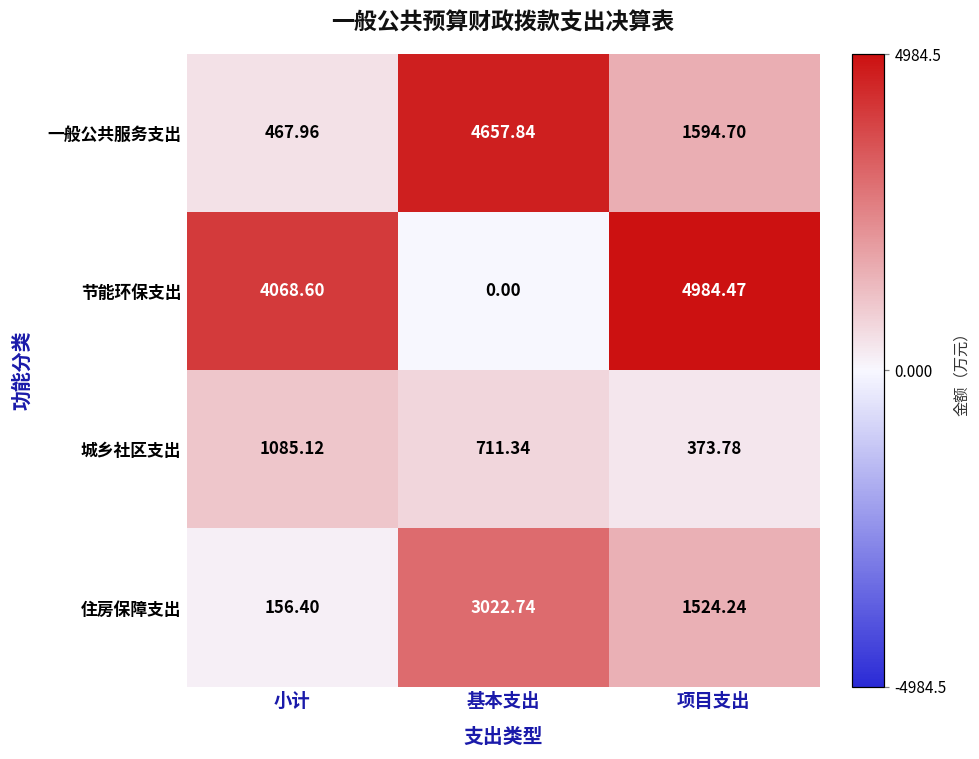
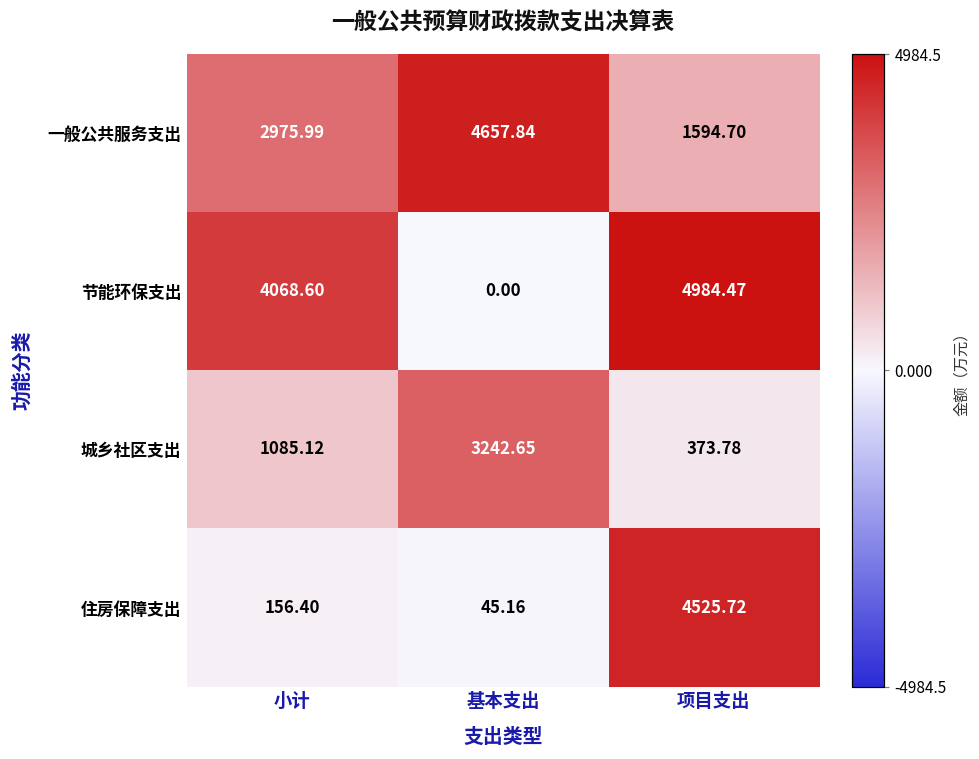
一般公共服务支出, 小计: 467.96 -> 2975.99
城乡社区支出, 基本支出: 711.34 -> 3242.65
住房保障支出, 基本支出: 3022.74 -> 45.16
住房保障支出, 项目支出: 1524.24 -> 4525.72
